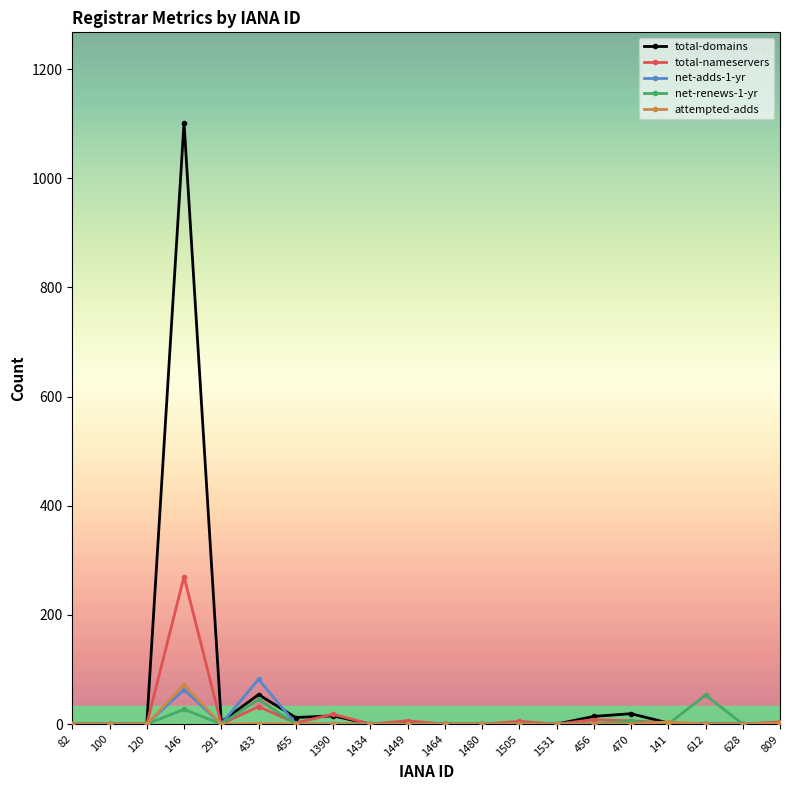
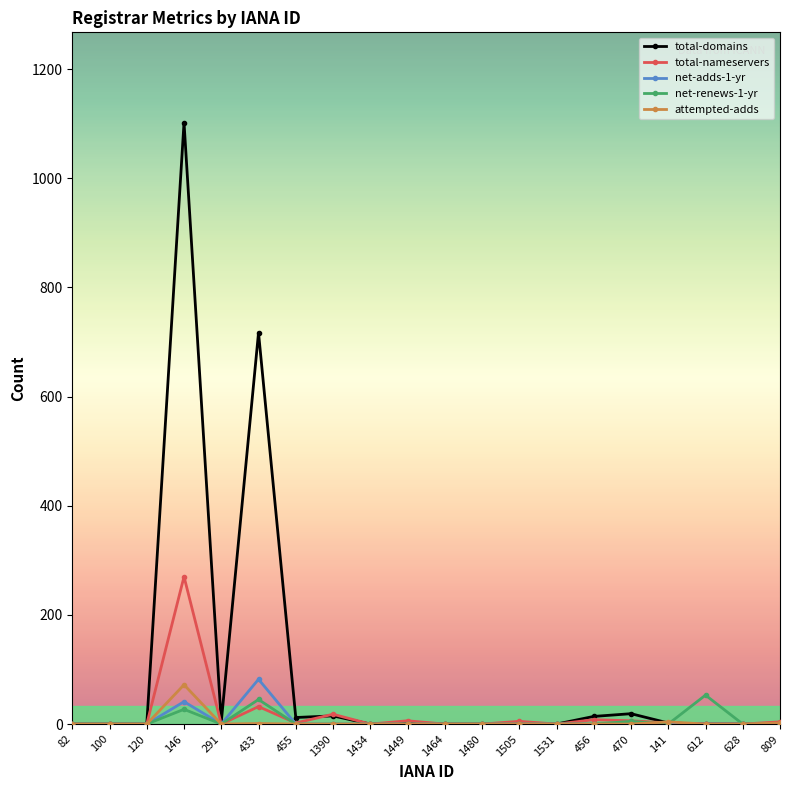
net-adds-1-yr, 146: 60 -> 40
total-domains, 433: 50 -> 720
